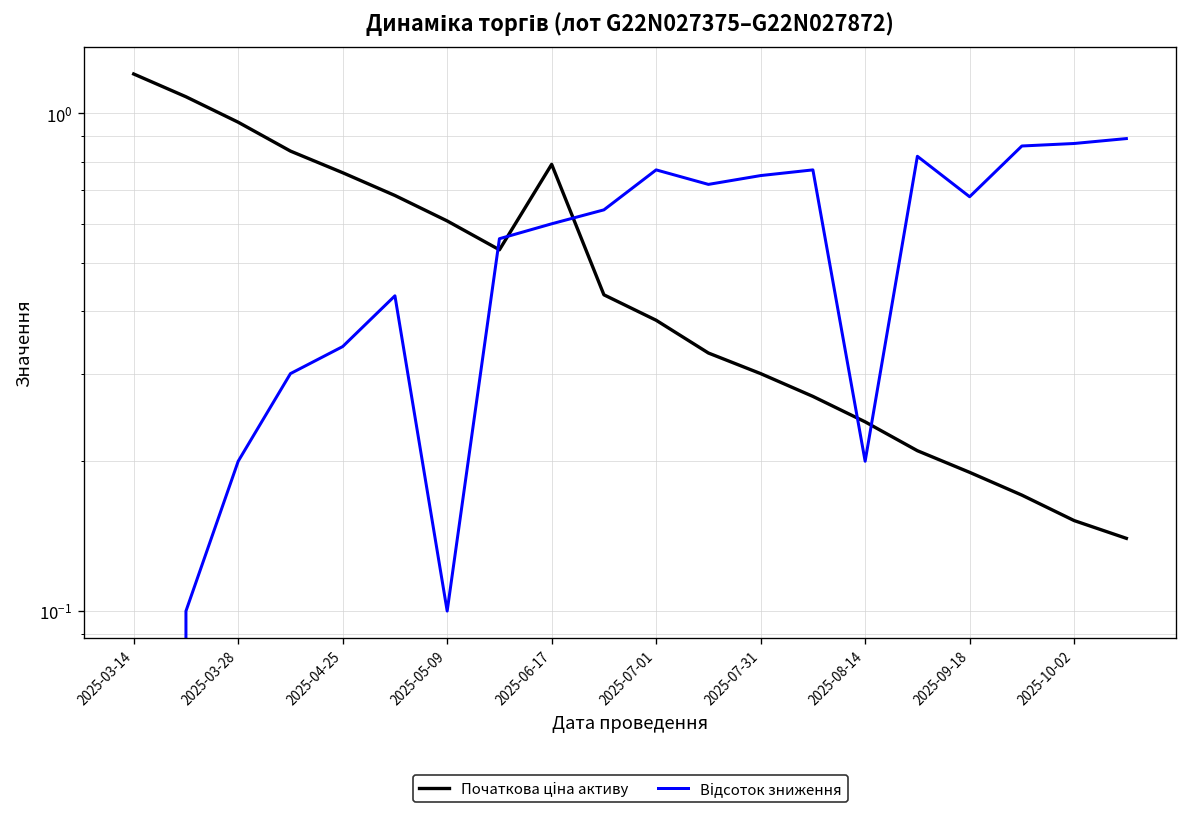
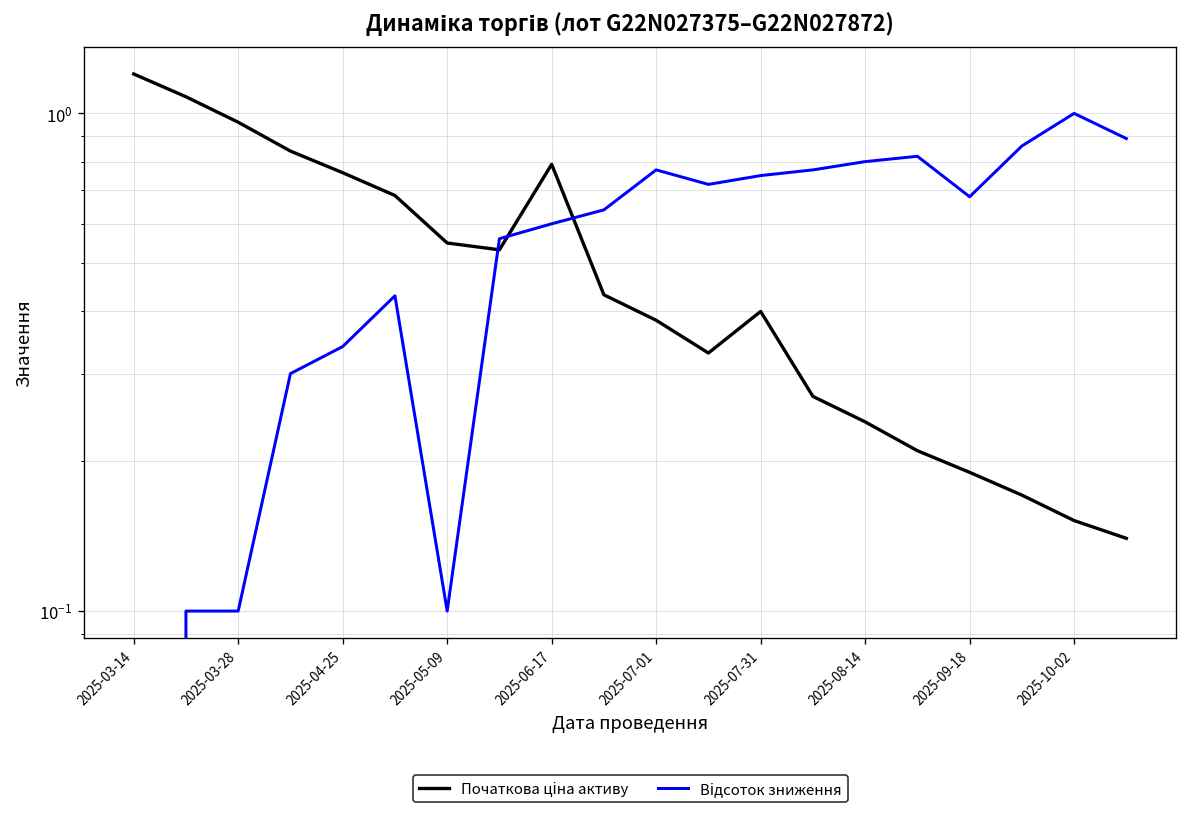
Відсоток зниження, 2025-03-28: 0.2 -> 0.1
Початкова ціна активу, 2025-05-09: 0.61 -> 0.55
Початкова ціна активу, 2025-07-31: 0.3 -> 0.4
Відсоток зниження, 2025-08-14: 0.2 -> 0.8
Відсоток зниження, 2025-10-02: 0.87 -> 1.00
